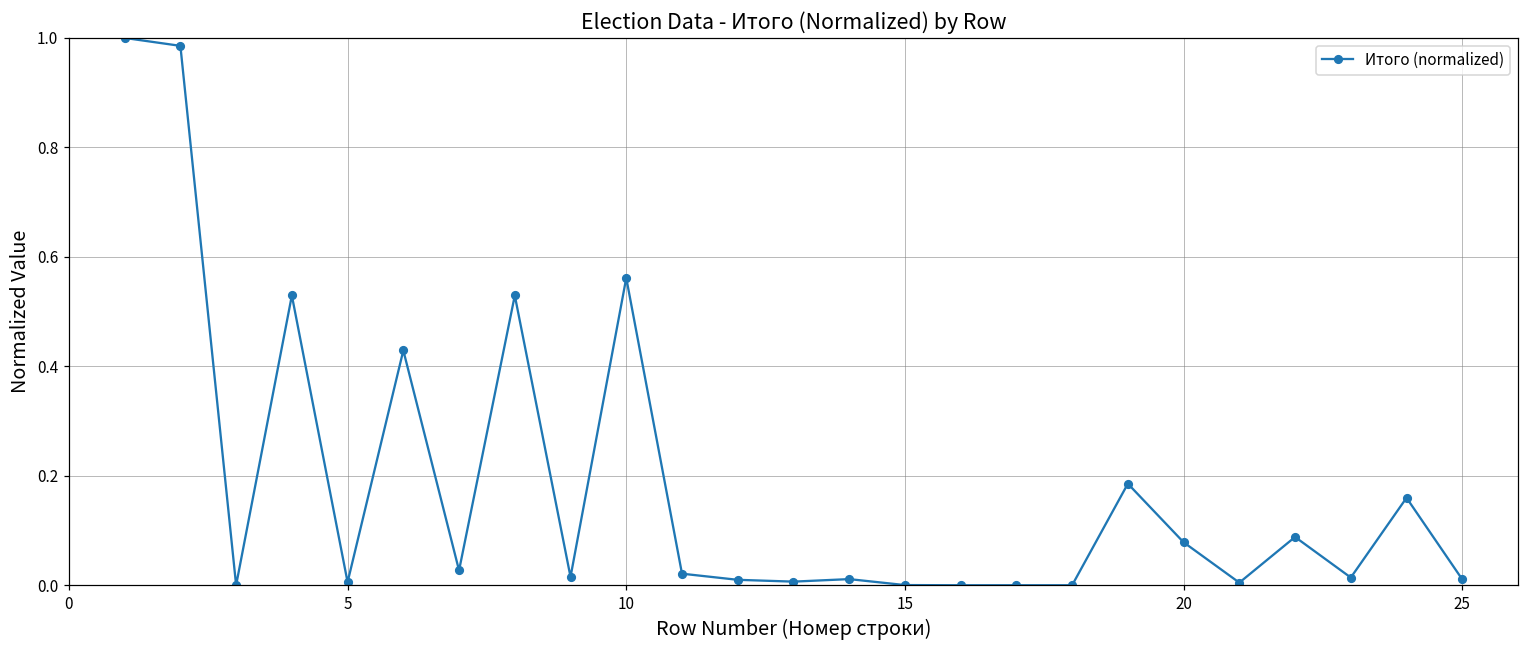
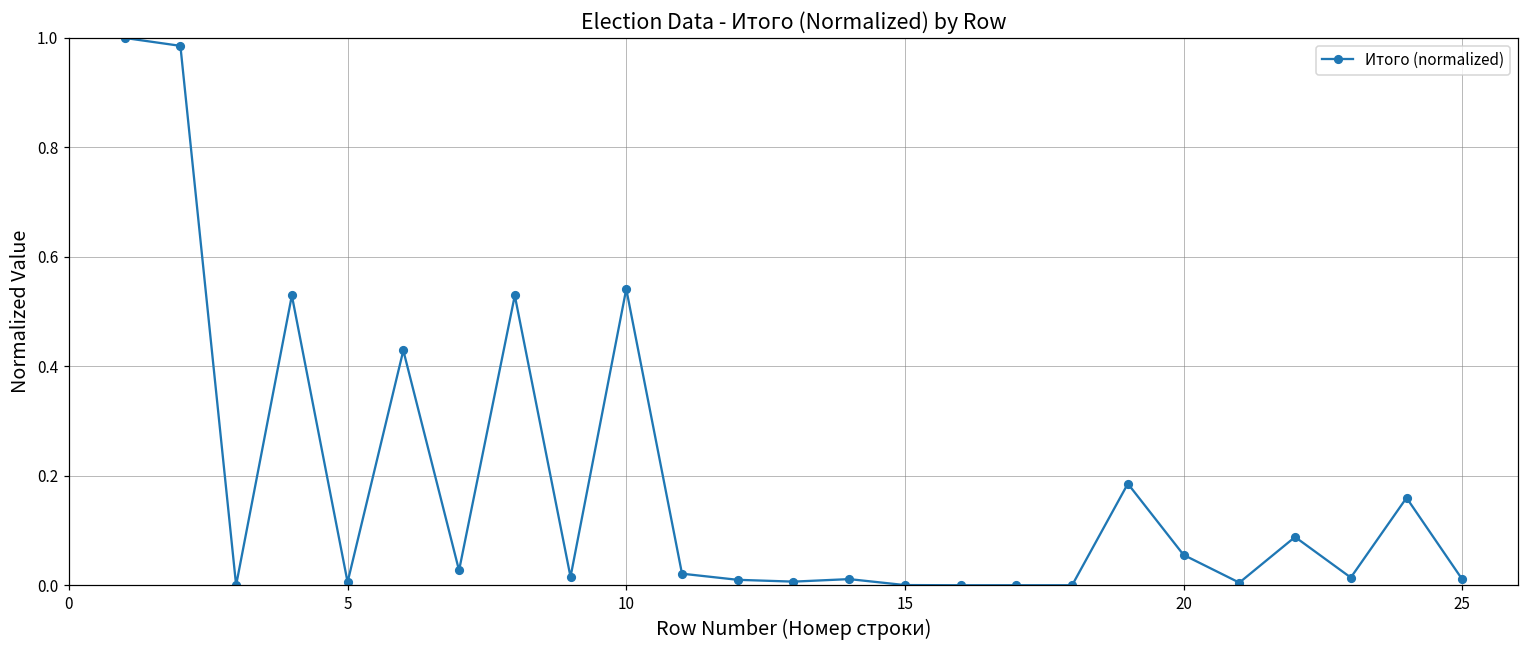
10: 0.56 -> 0.54
20: 0.08 -> 0.06
